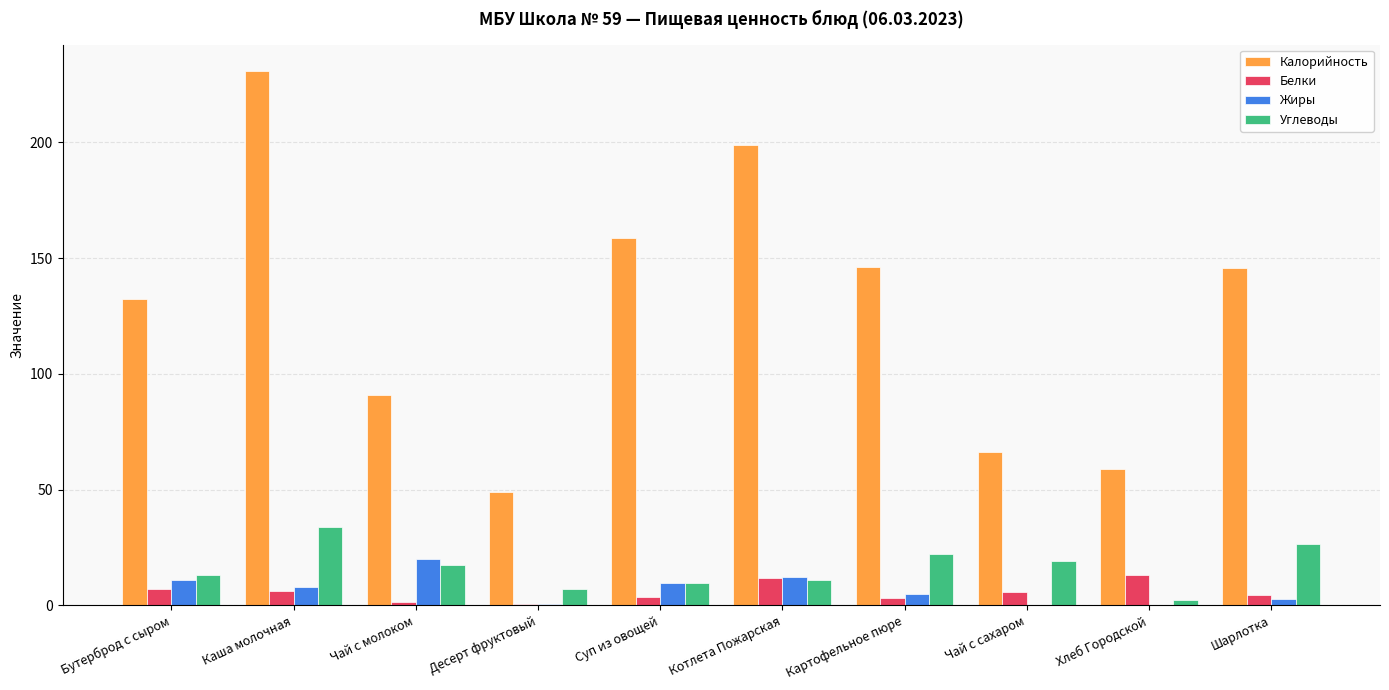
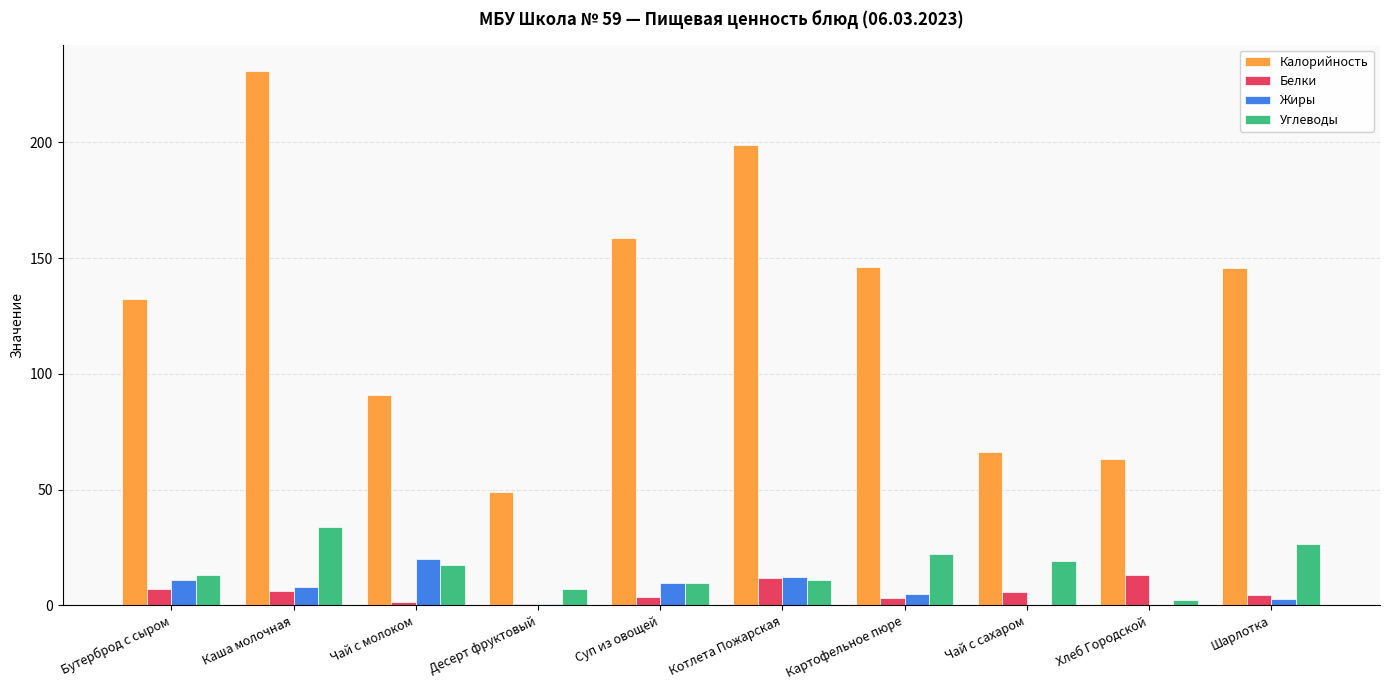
Калорийность, Хлеб Городской: 59 -> 63
